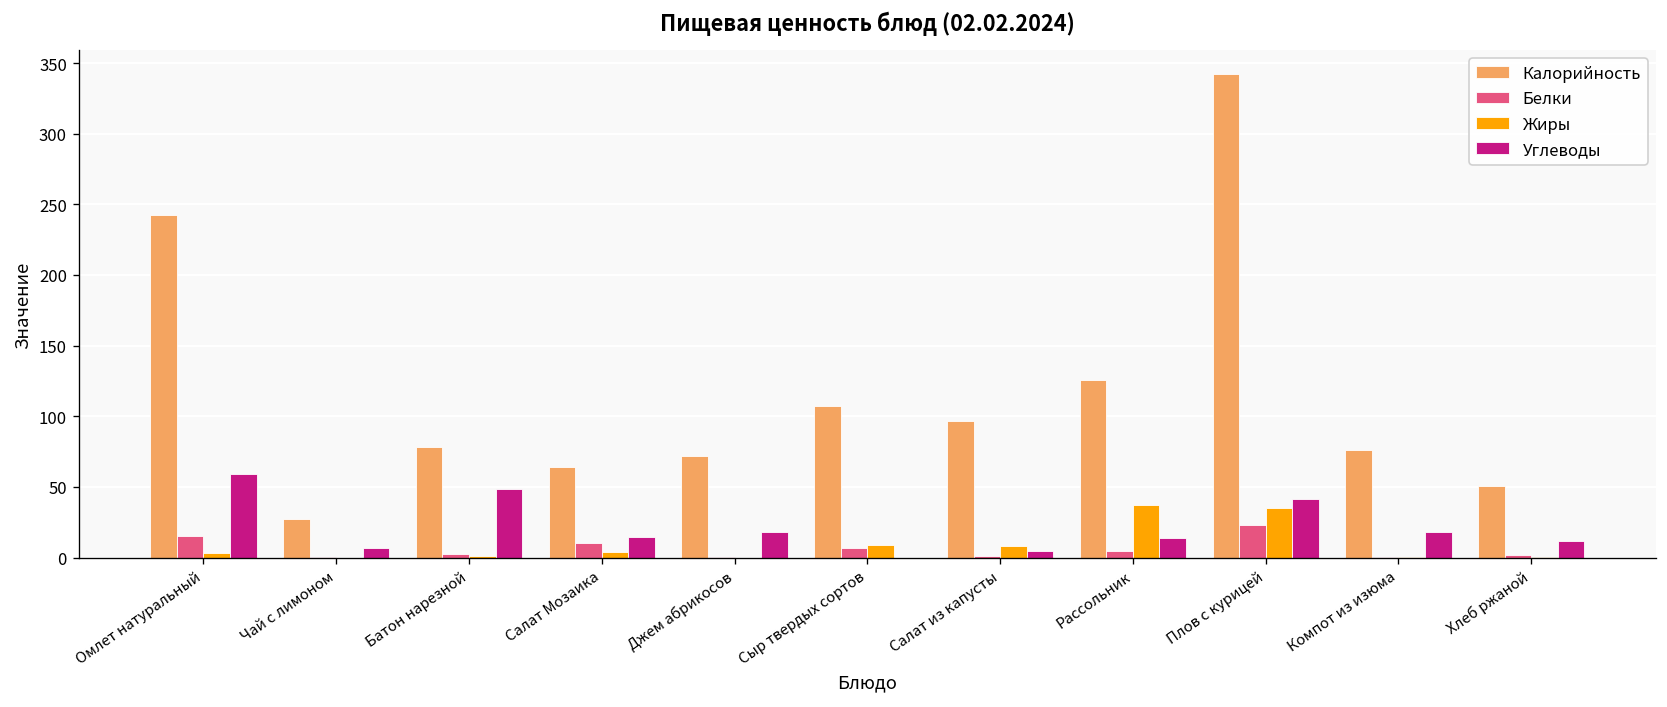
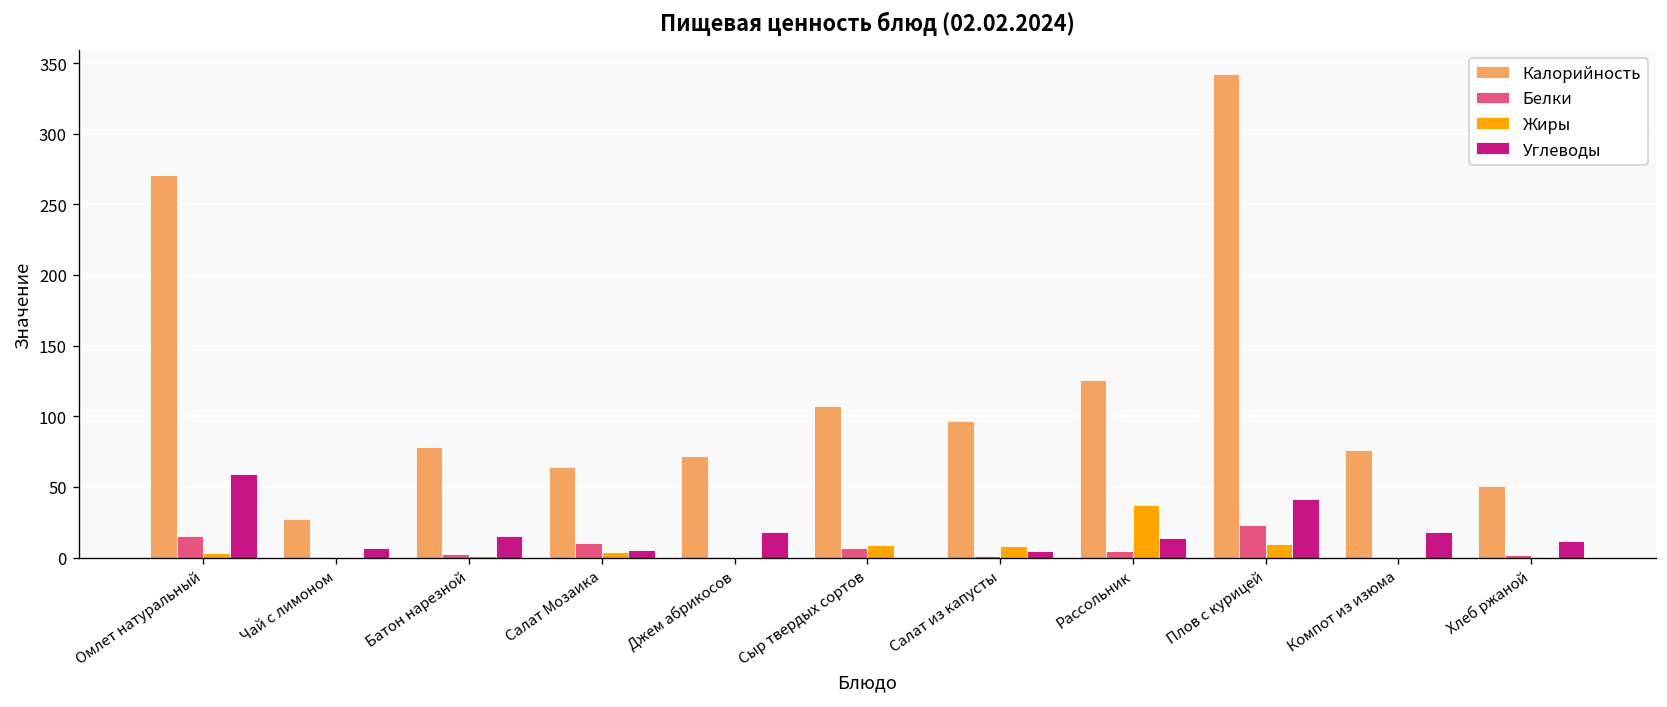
Калорийность, Омлет натуральный: 242 -> 271
Углеводы, Батон нарезной: 49 -> 15
Углеводы, Салат Мозаика: 15 -> 6
Жиры, Плов с курицей: 35 -> 9
